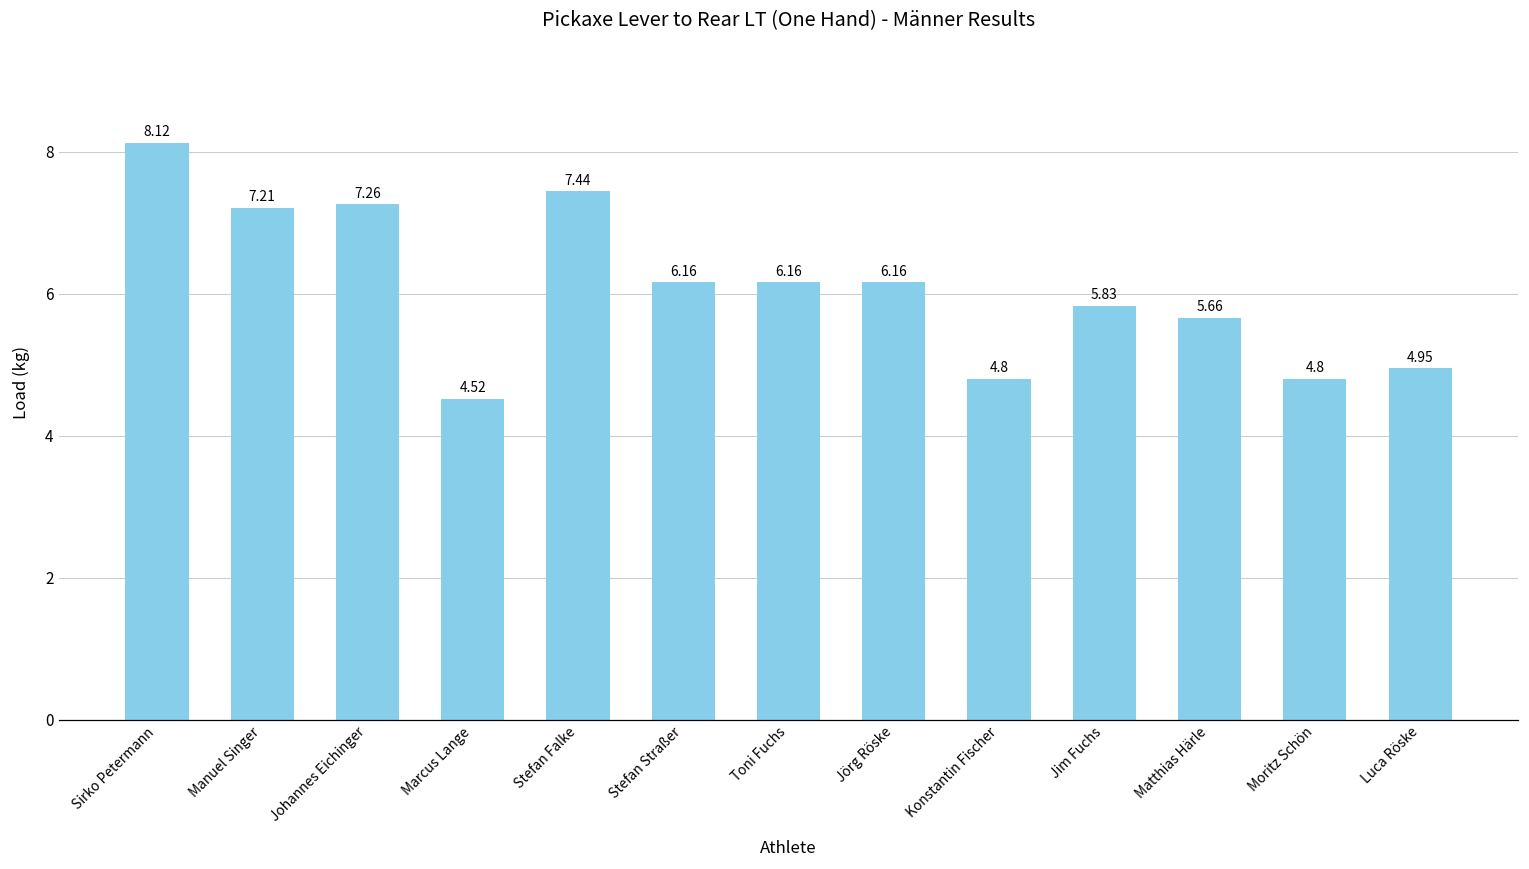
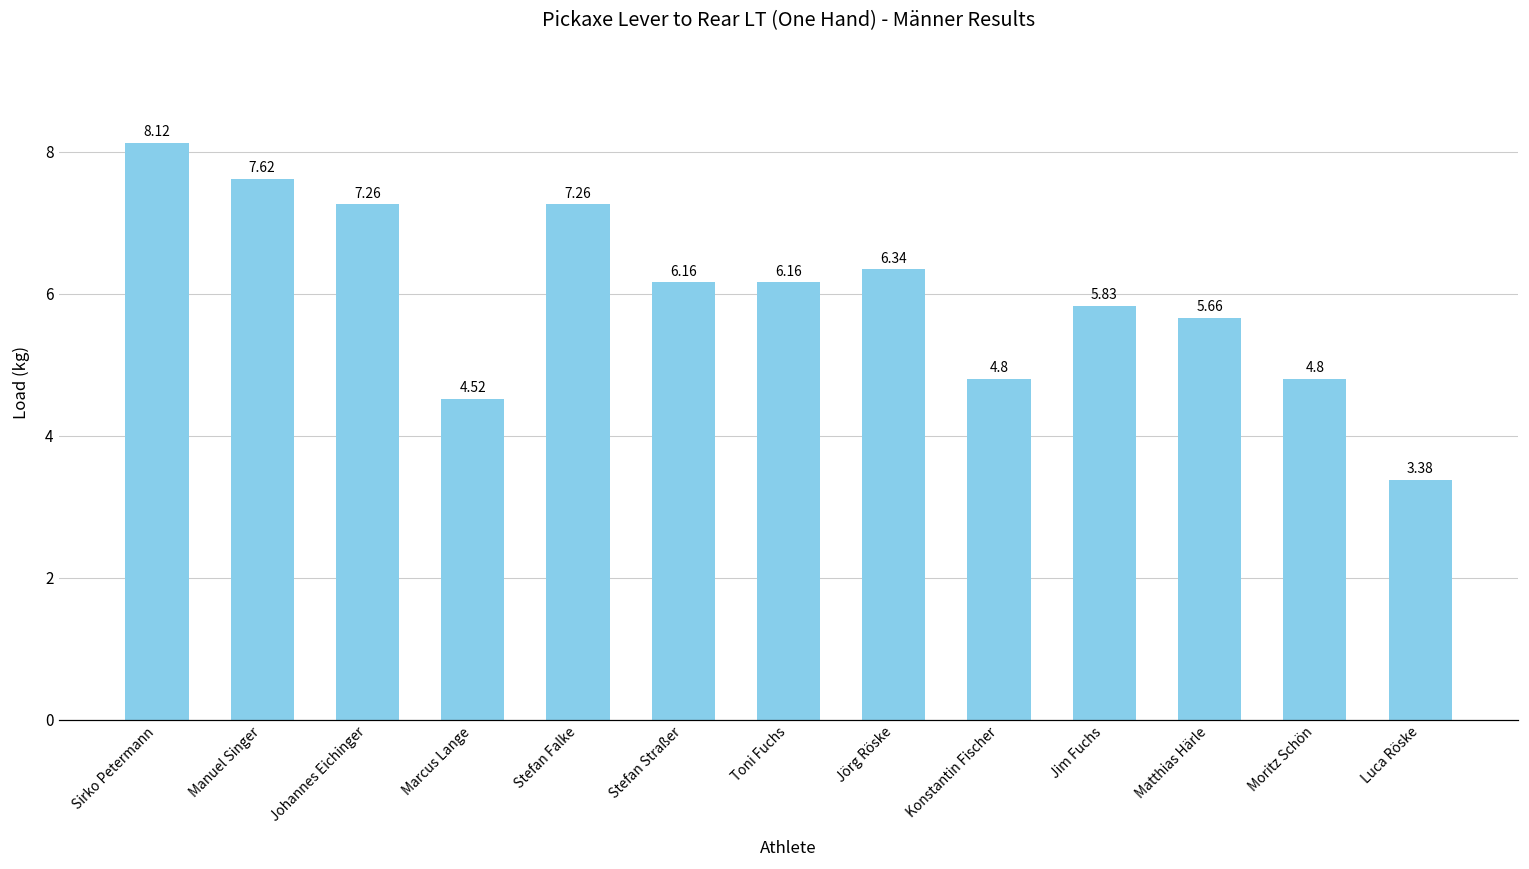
Manuel Singer: 7.21 -> 7.62
Stefan Falke: 7.44 -> 7.26
Jörg Röske: 6.16 -> 6.34
Luca Röske: 4.95 -> 3.38
